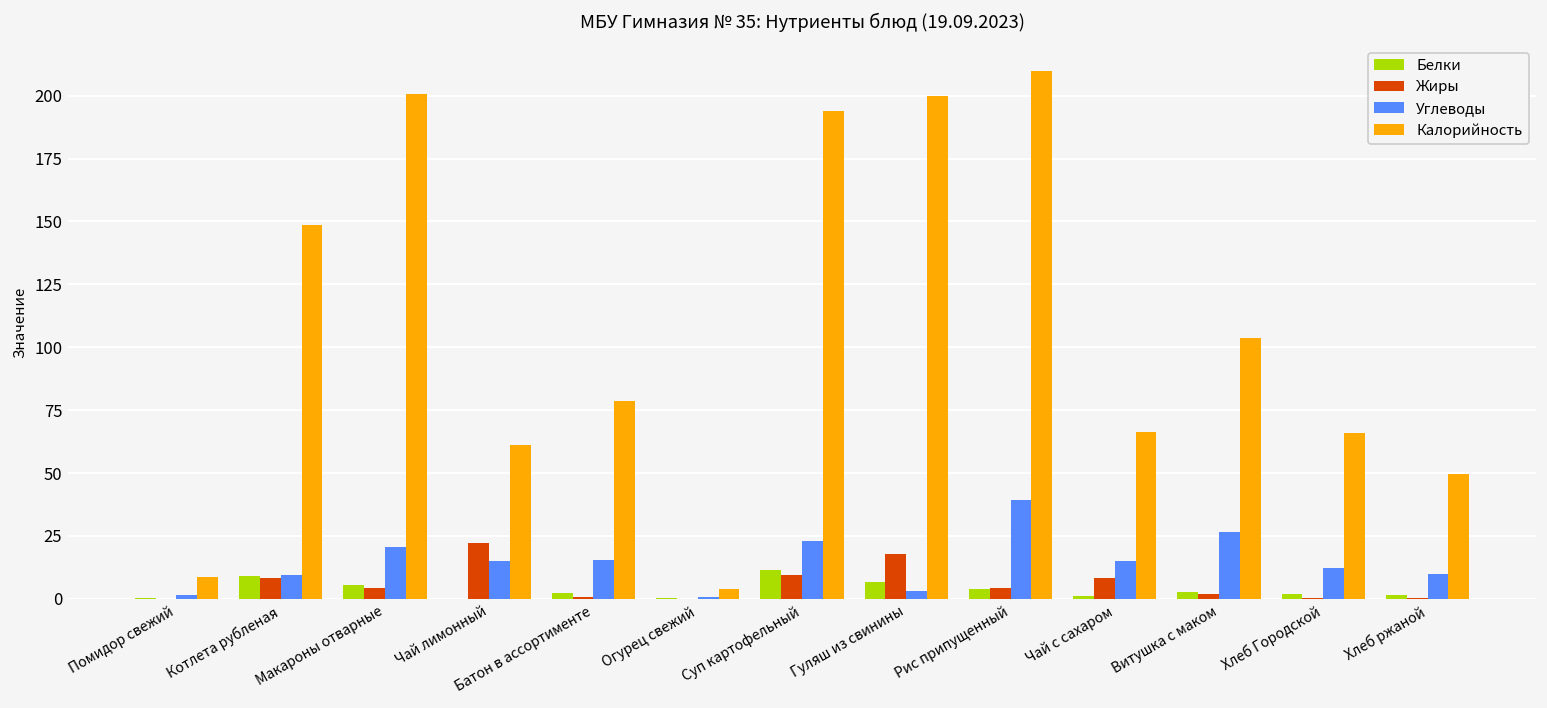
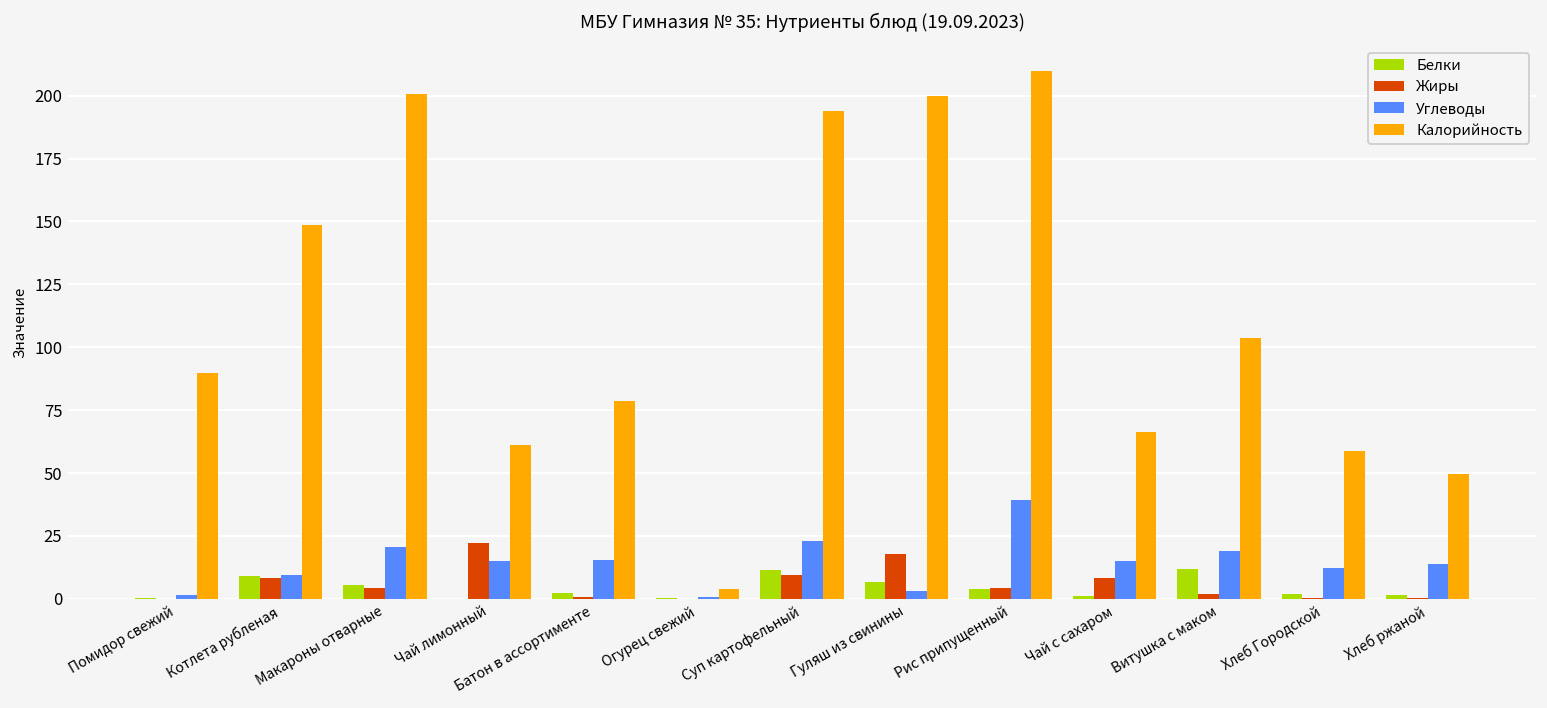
Калорийность, Помидор свежий: 9 -> 90
Белки, Витушка с маком: 3 -> 12
Углеводы, Витушка с маком: 26 -> 19
Калорийность, Хлеб Городской: 66 -> 59
Углеводы, Хлеб ржаной: 10 -> 14
